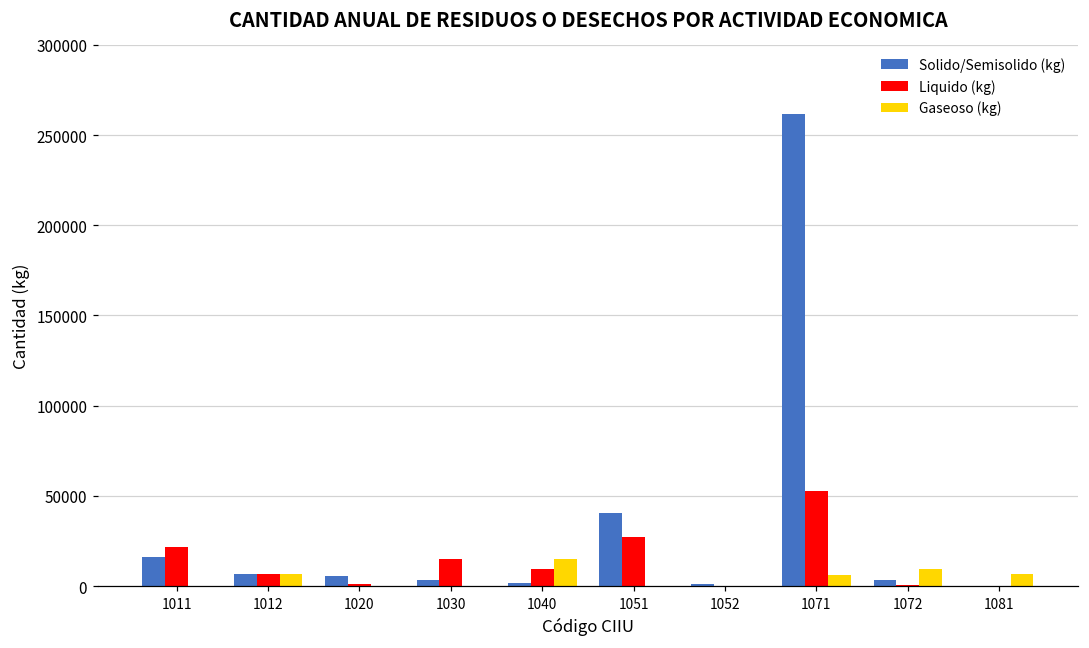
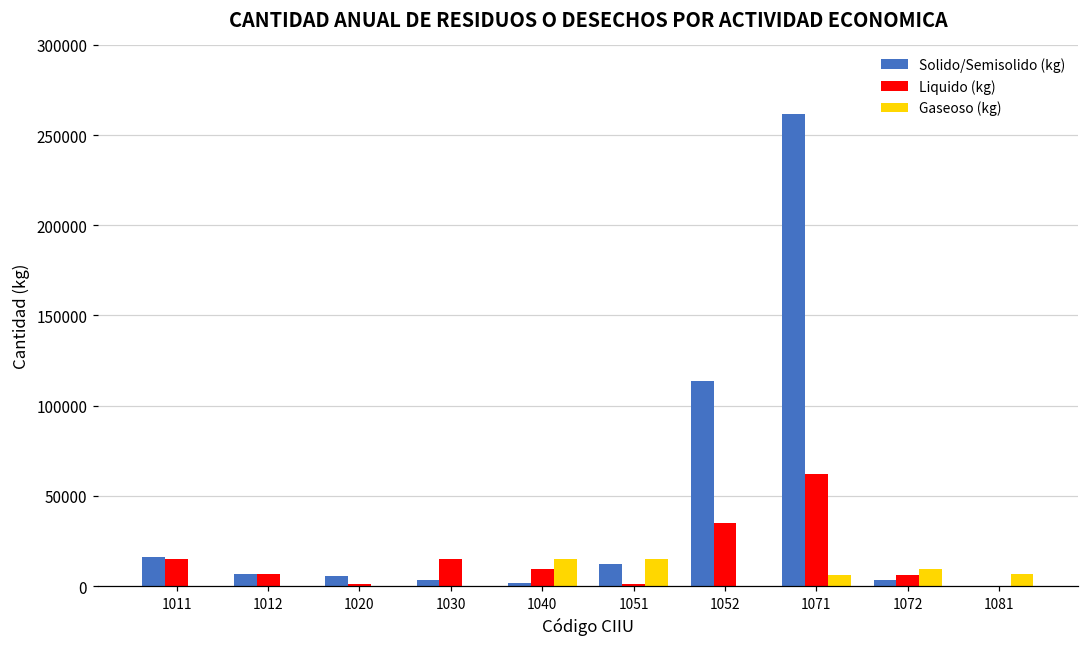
Liquido (kg), 1011: 22000 -> 15000
Gaseoso (kg), 1012: 7000 -> 0
Solido/Semisolido (kg), 1051: 41000 -> 12000
Liquido (kg), 1051: 27000 -> 1000
Gaseoso (kg), 1051: 0 -> 15000
Solido/Semisolido (kg), 1052: 1000 -> 114000
Liquido (kg), 1052: 0 -> 35000
Liquido (kg), 1071: 53000 -> 62000
Liquido (kg), 1072: 1000 -> 6000
